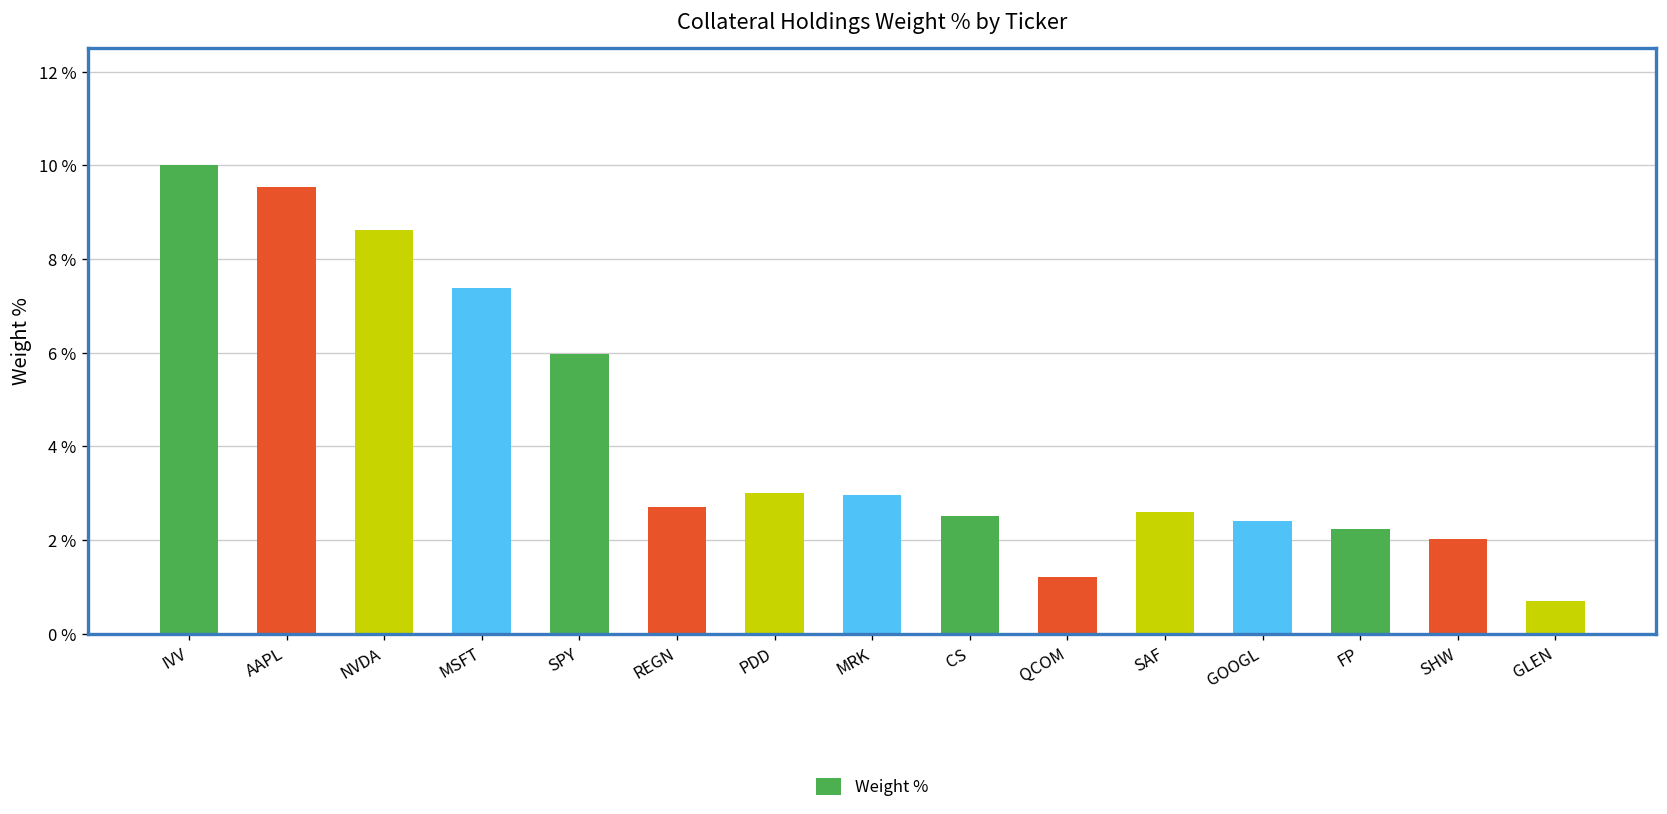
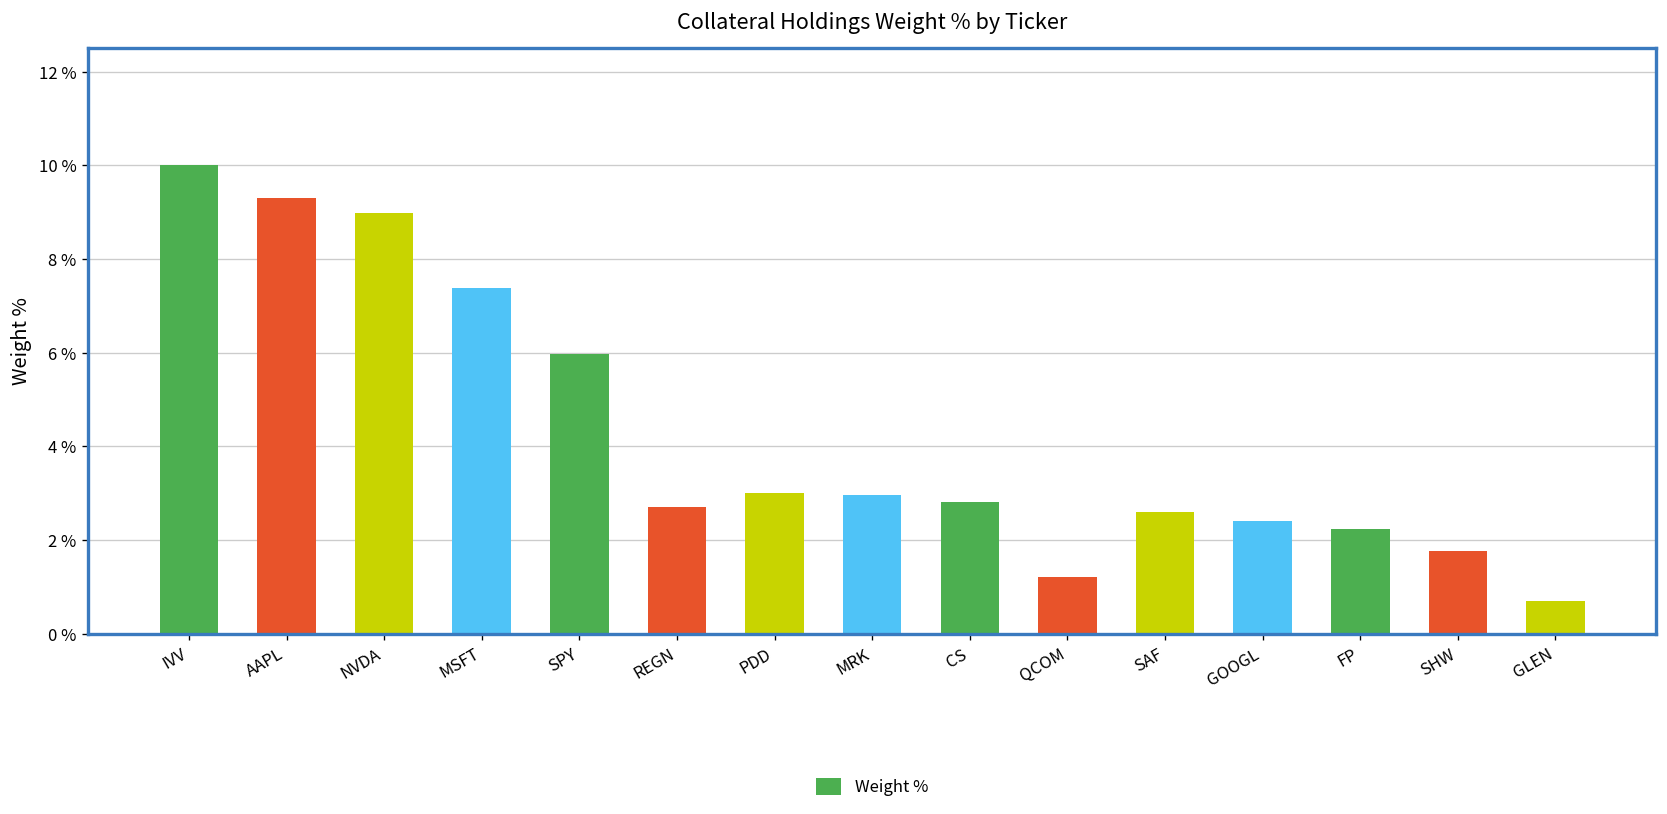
AAPL: 9.5 % -> 9.3 %
NVDA: 8.6 % -> 9.0 %
CS: 2.5 % -> 2.8 %
SHW: 2.0 % -> 1.8 %
